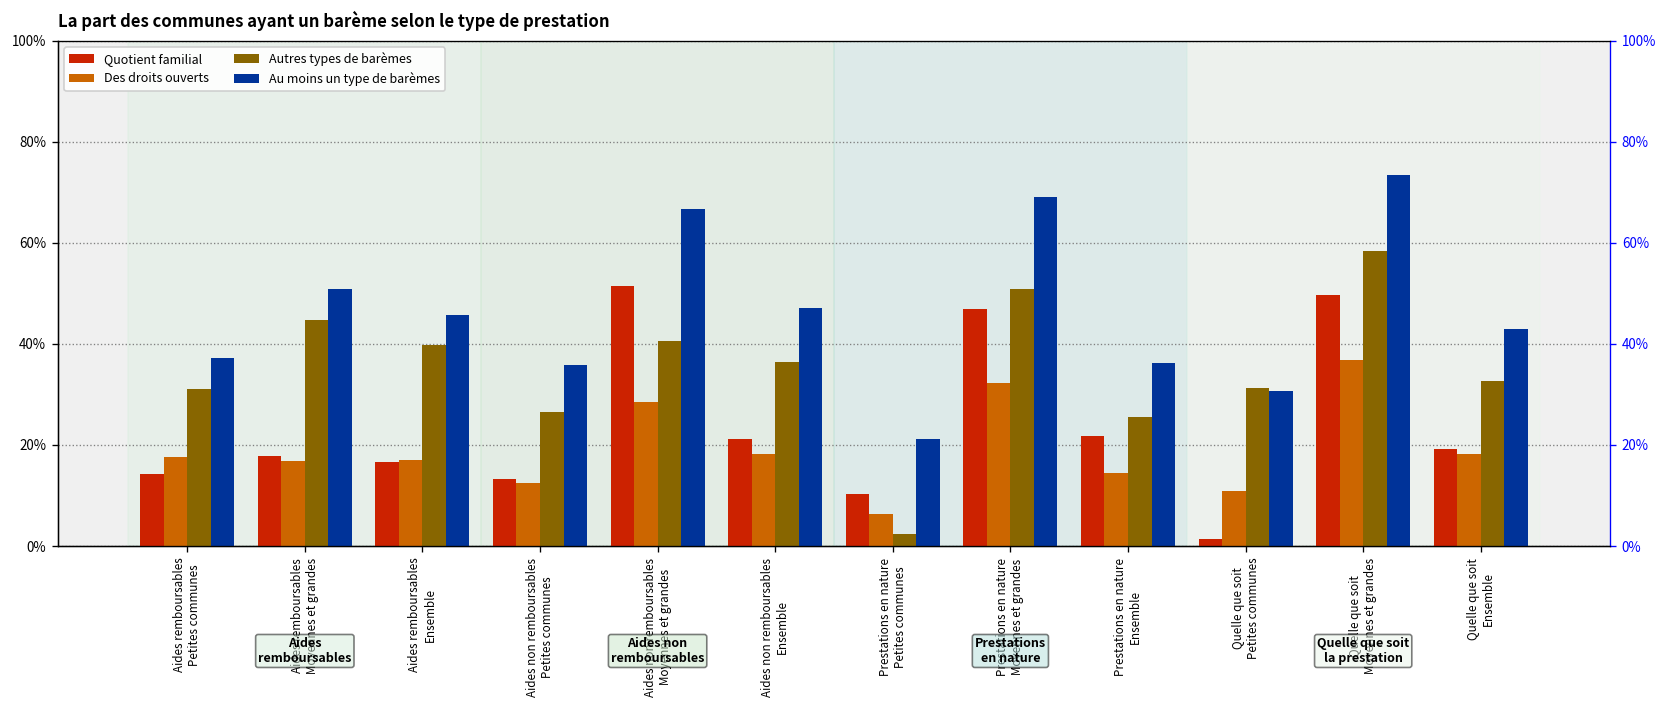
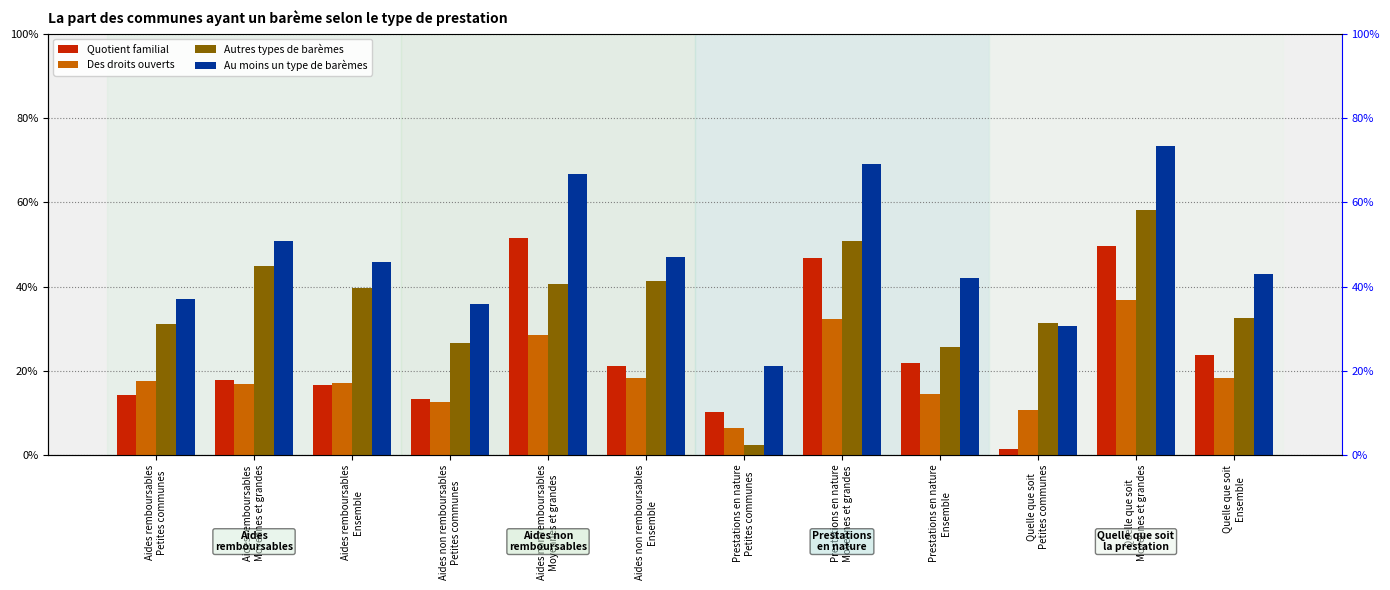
Autres types de barèmes, Aides non remboursables Ensemble: 36% -> 41%
Au moins un type de barèmes, Prestations en nature Ensemble: 36% -> 42%
Quotient familial, Quelle que soit Ensemble: 19% -> 24%
